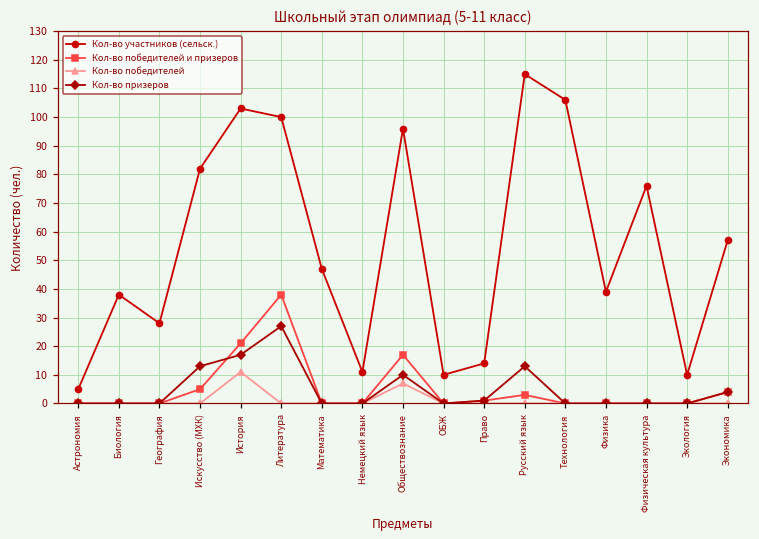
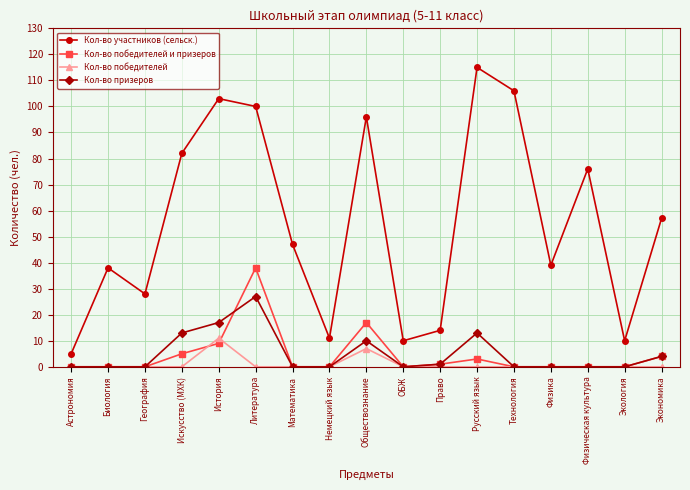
Кол-во победителей и призеров, История: 21 -> 9
